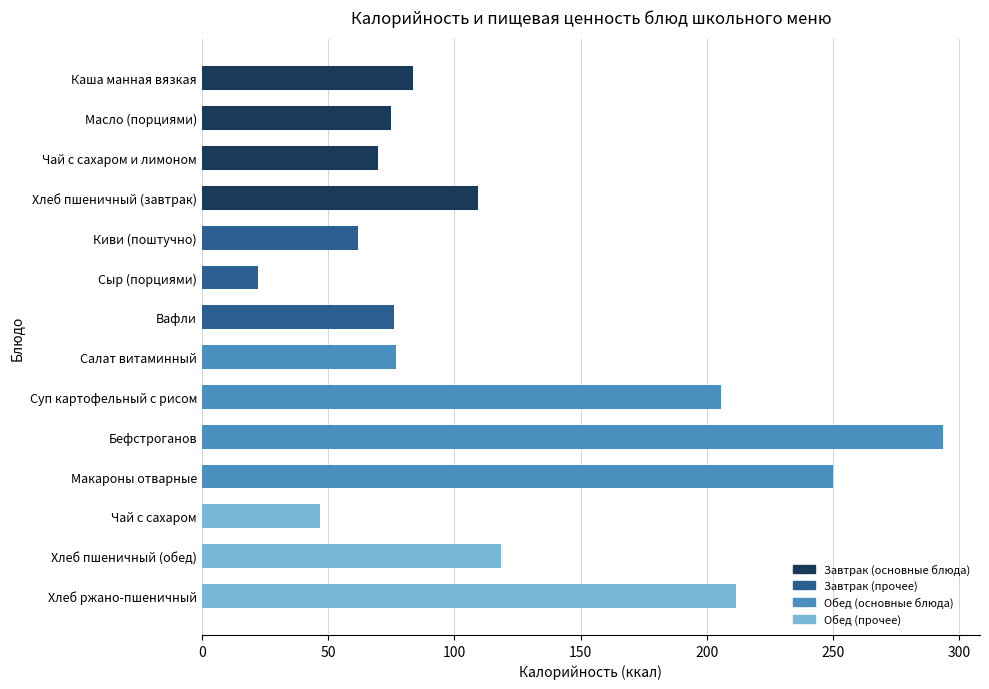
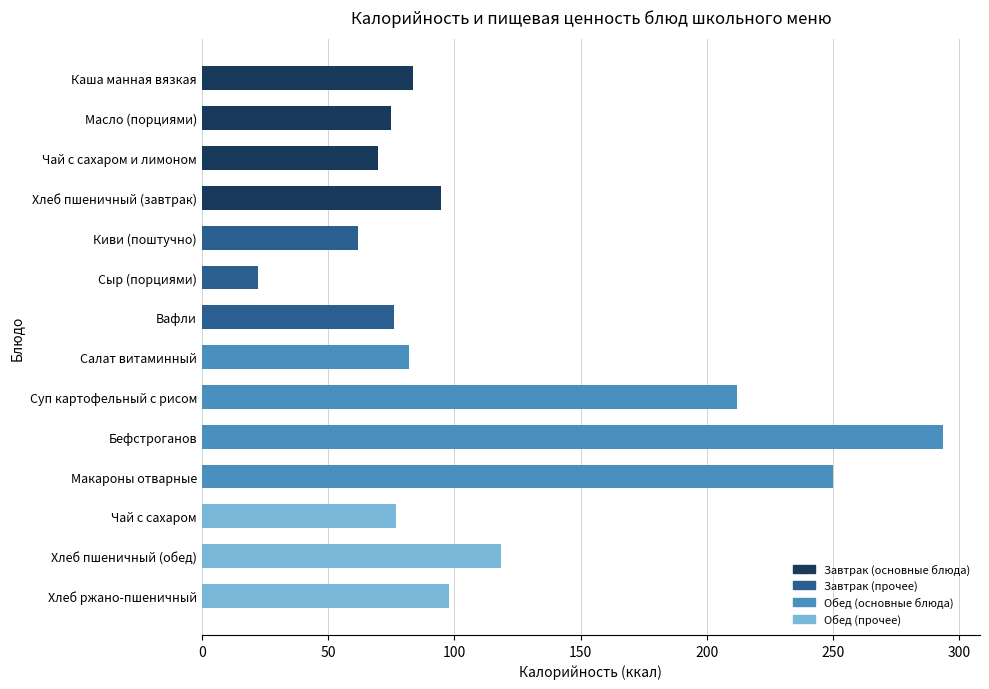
Хлеб пшеничный (завтрак): 109 -> 95
Салат витаминный: 77 -> 82
Суп картофельный с рисом: 206 -> 212
Чай с сахаром: 47 -> 77
Хлеб ржано-пшеничный: 212 -> 98
